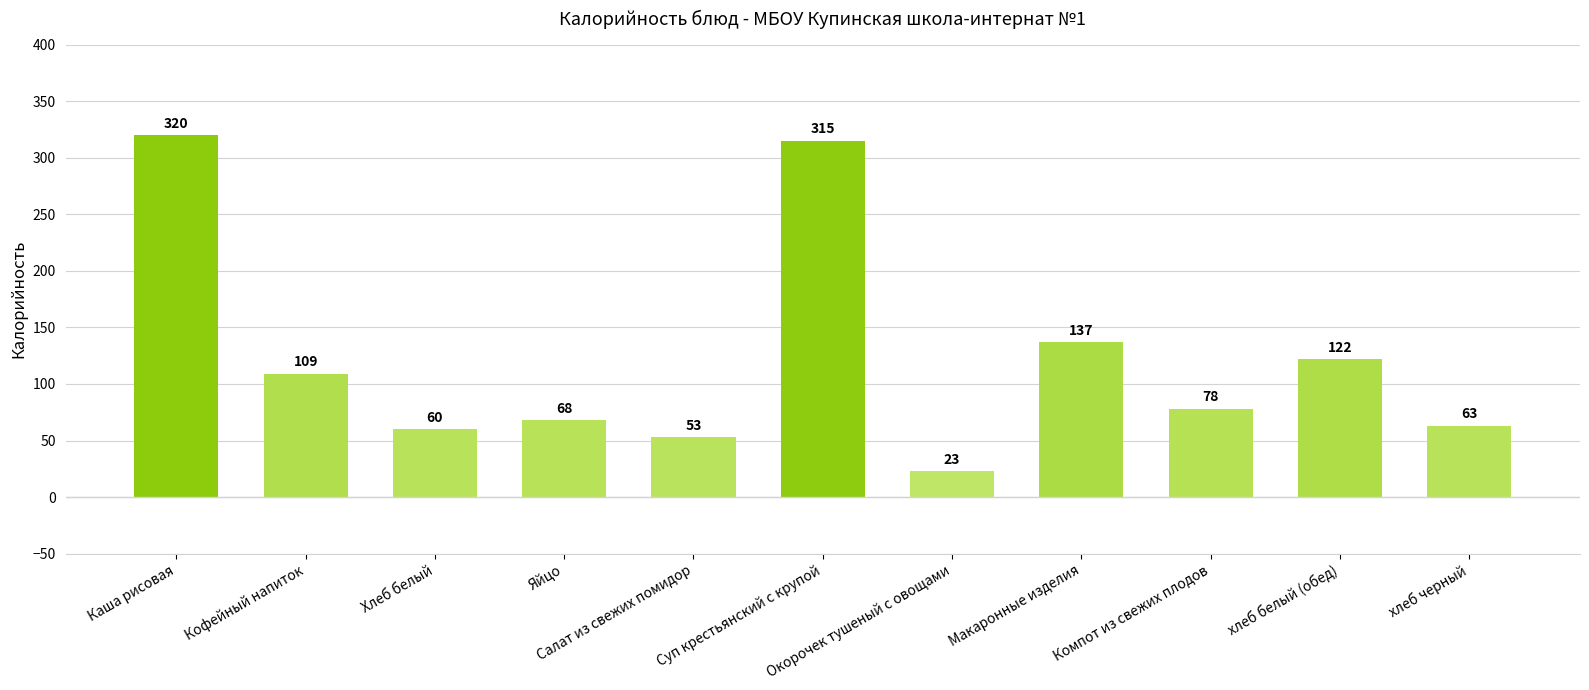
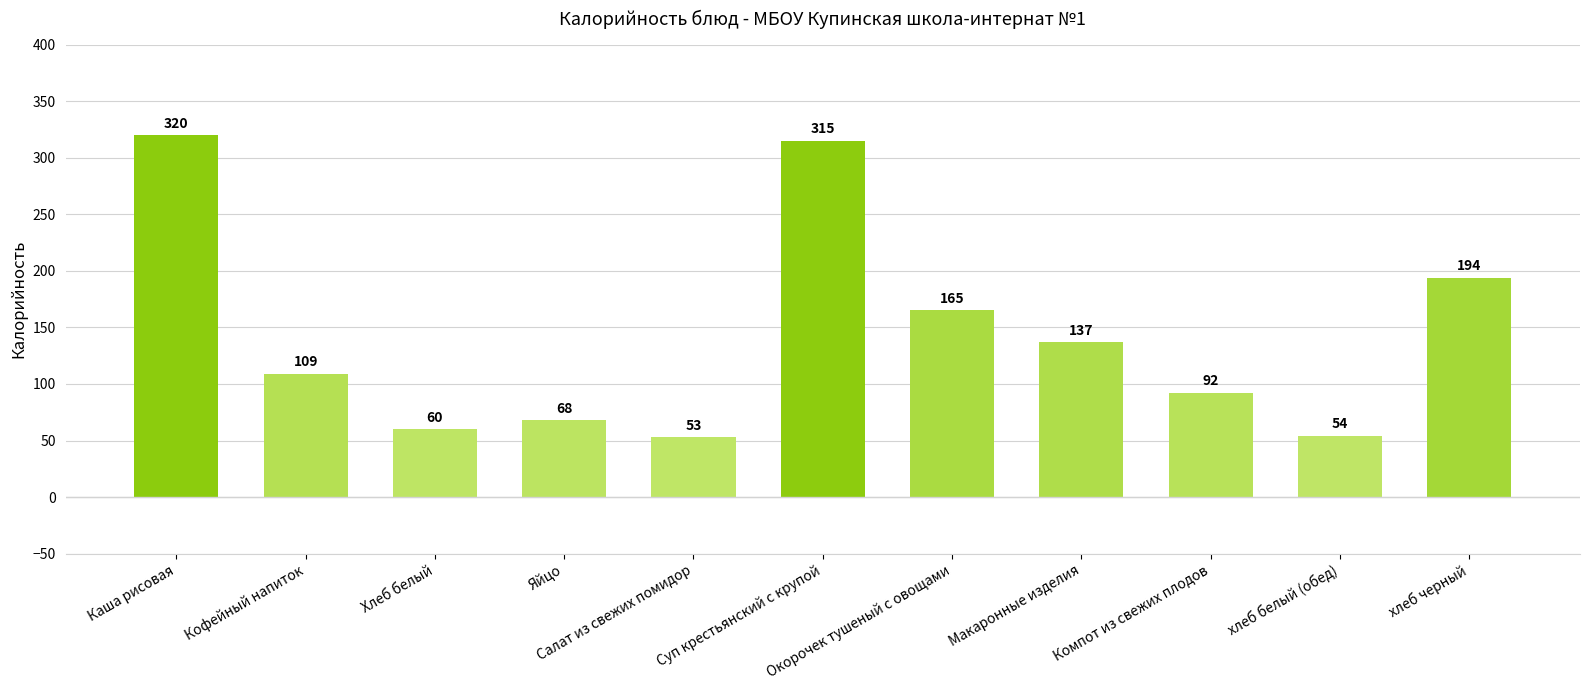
Окорочек тушеный с овощами: 23 -> 165
Компот из свежих плодов: 78 -> 92
хлеб белый (обед): 122 -> 54
хлеб черный: 63 -> 194
